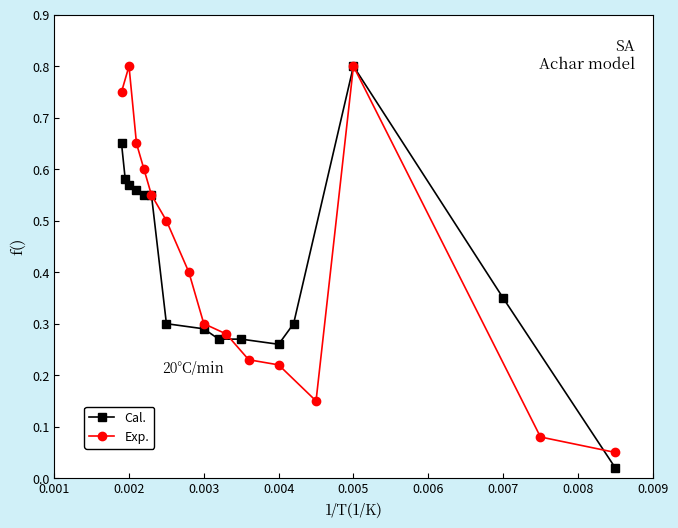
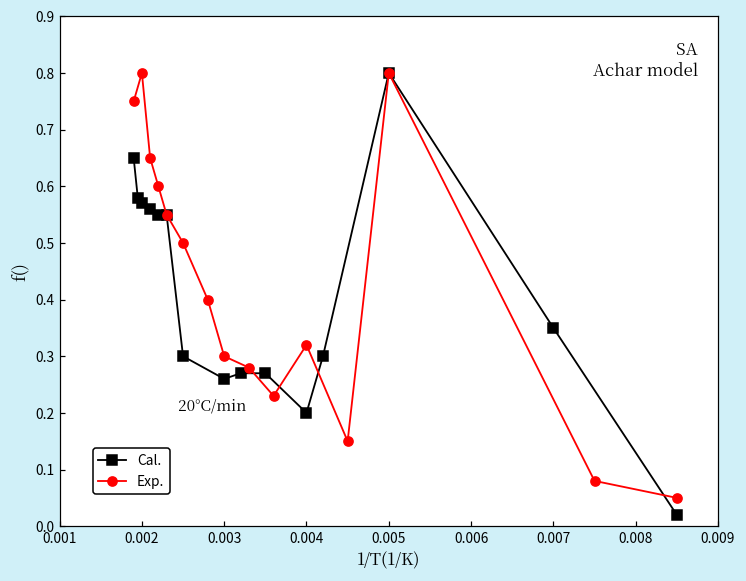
Cal., 0.003: 0.29 -> 0.26
Cal., 0.004: 0.26 -> 0.20
Exp., 0.004: 0.22 -> 0.32
